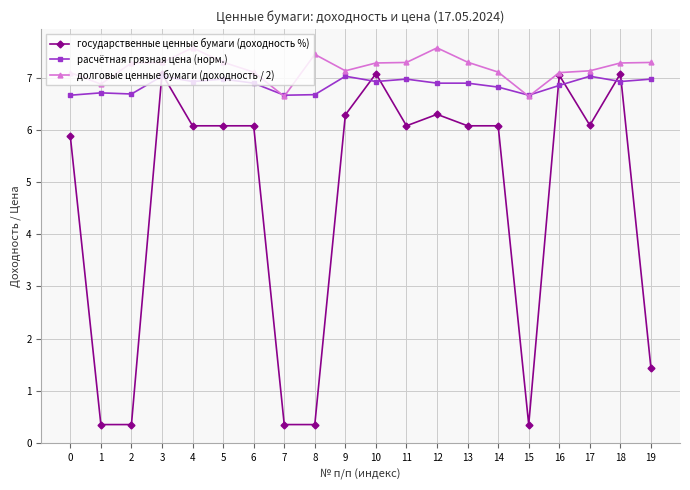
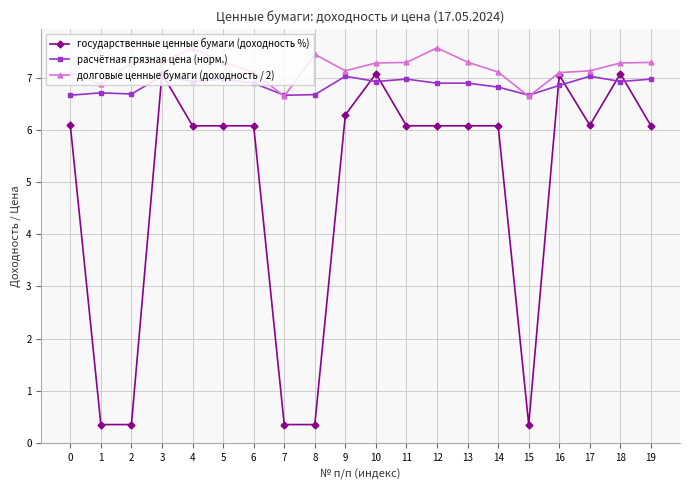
государственные ценные бумаги (доходность %), 0: 5.9 -> 6.1
государственные ценные бумаги (доходность %), 12: 6.3 -> 6.1
государственные ценные бумаги (доходность %), 19: 1.4 -> 6.1
